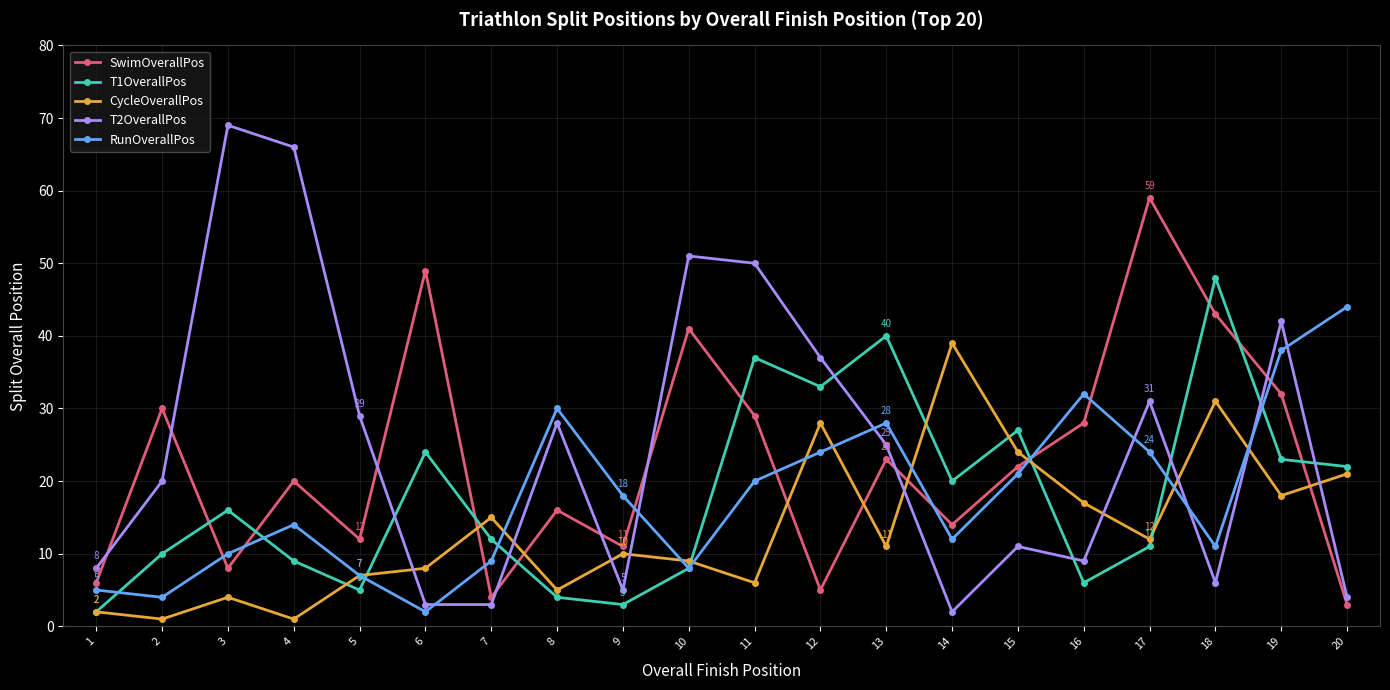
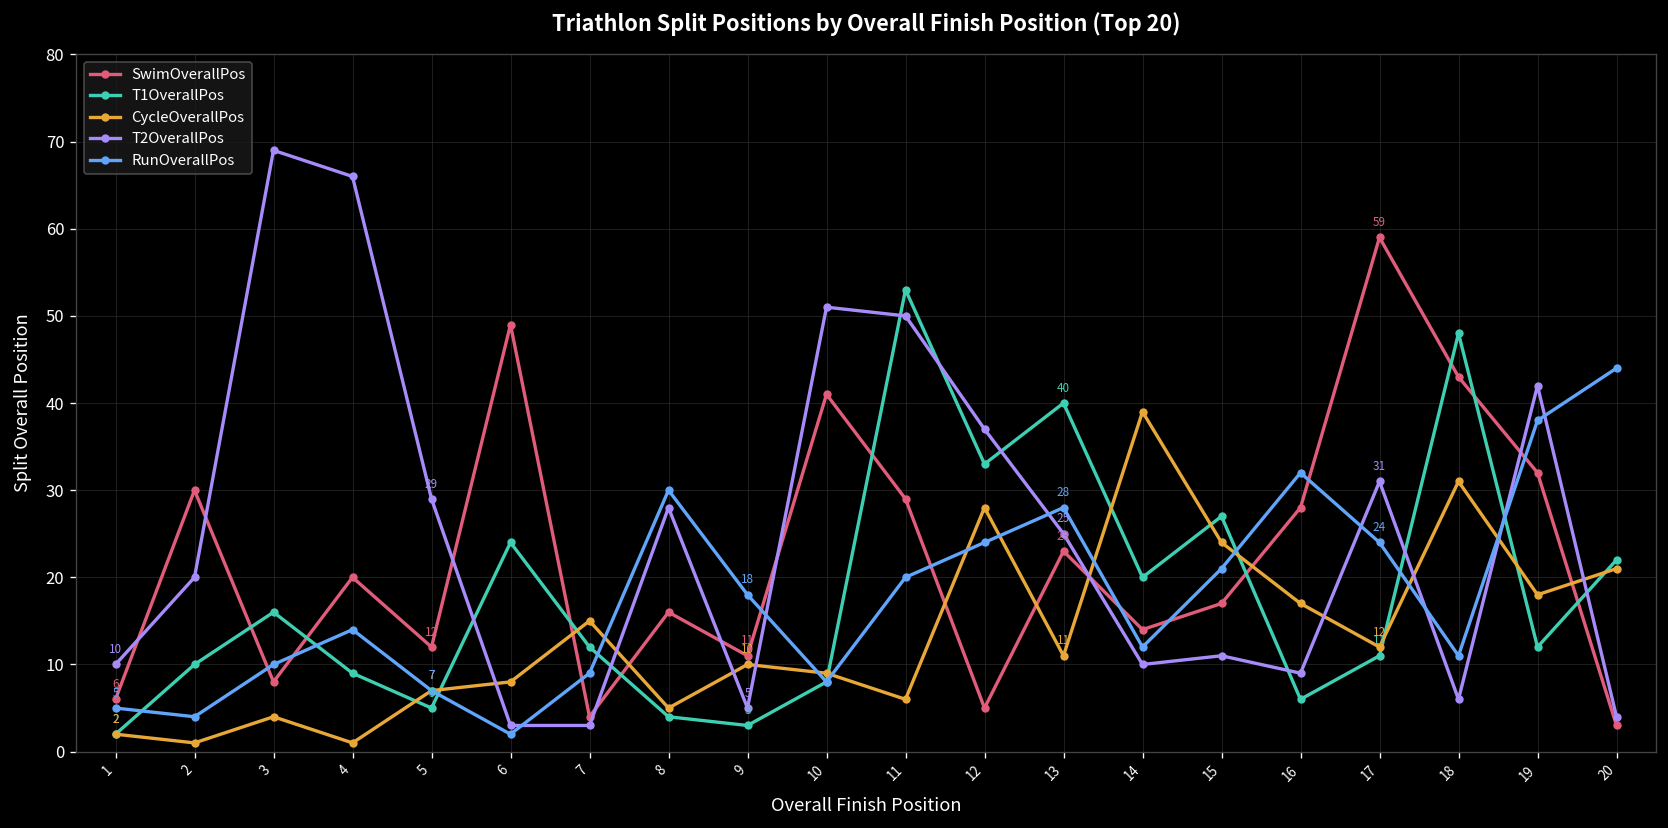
T2OverallPos, 1: 8 -> 10
T1OverallPos, 11: 37 -> 53
T2OverallPos, 14: 2 -> 10
SwimOverallPos, 15: 22 -> 17
T1OverallPos, 19: 23 -> 12
